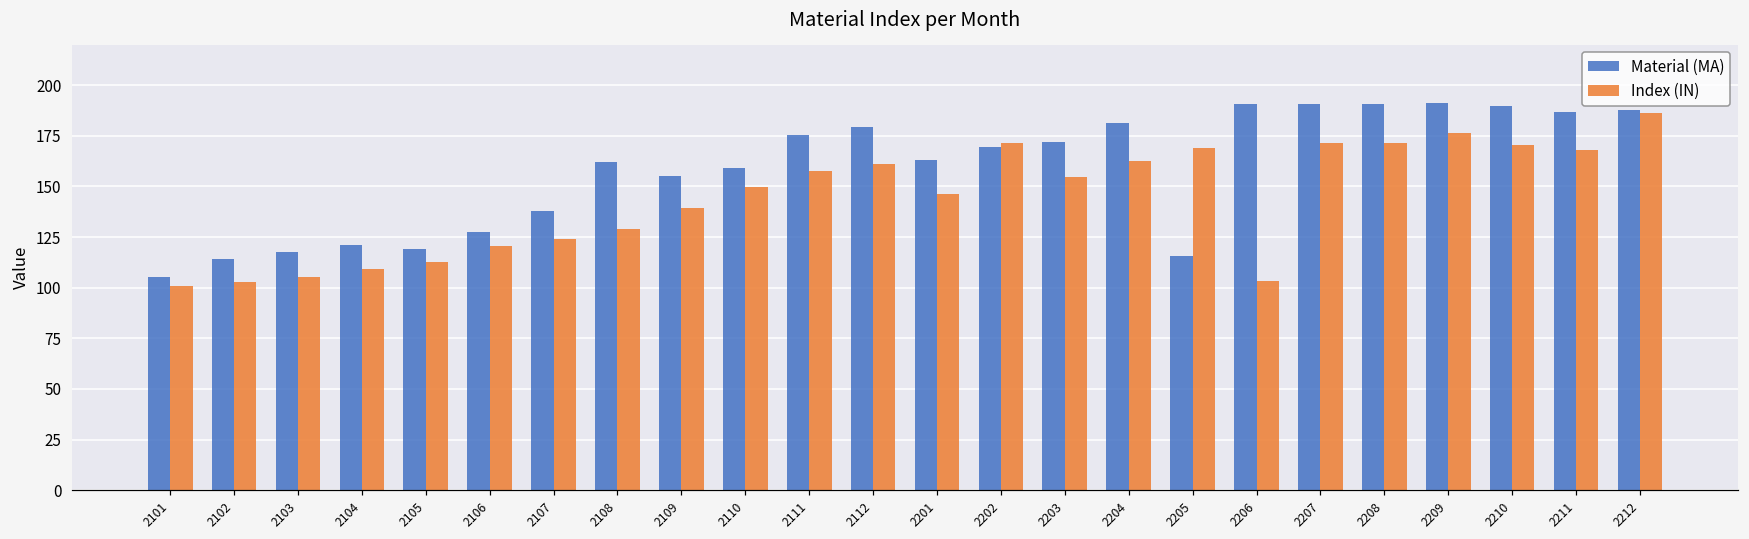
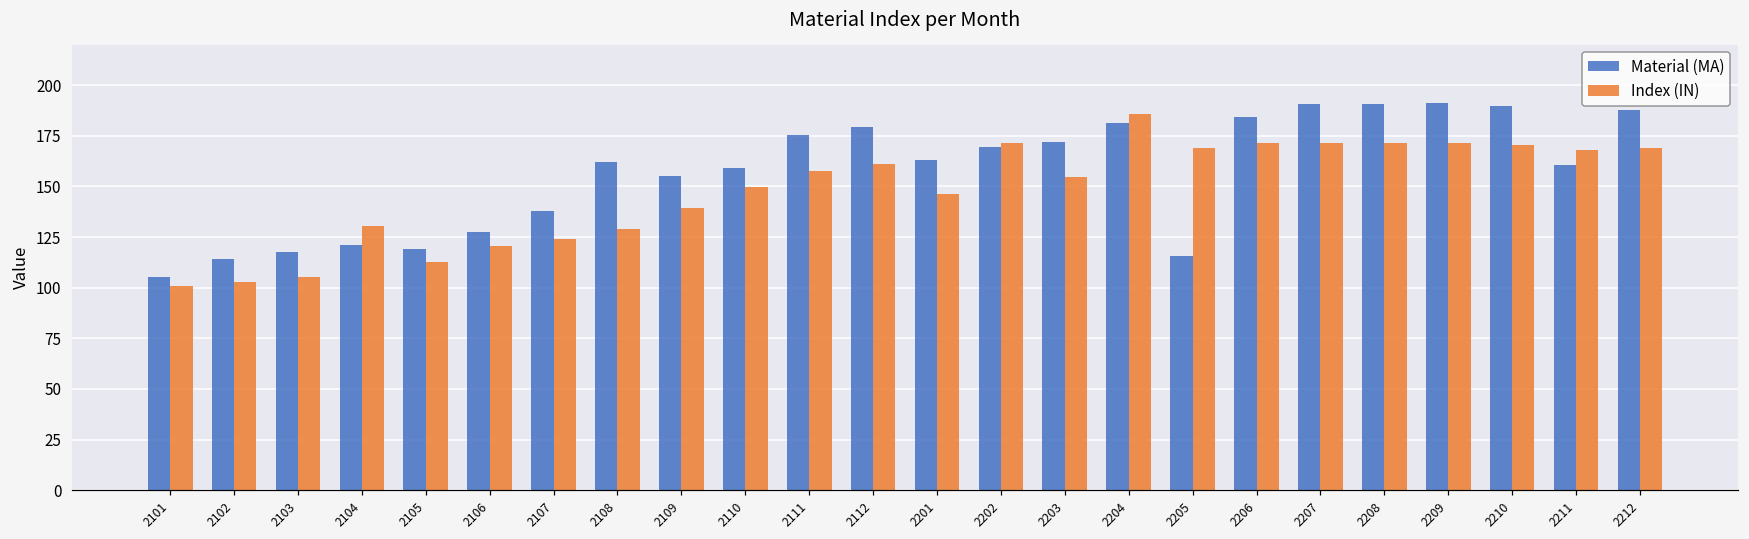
Index (IN), 2104: 109 -> 131
Index (IN), 2204: 163 -> 186
Material (MA), 2206: 191 -> 184
Index (IN), 2206: 104 -> 171
Index (IN), 2209: 177 -> 172
Material (MA), 2211: 187 -> 161
Index (IN), 2212: 186 -> 169
